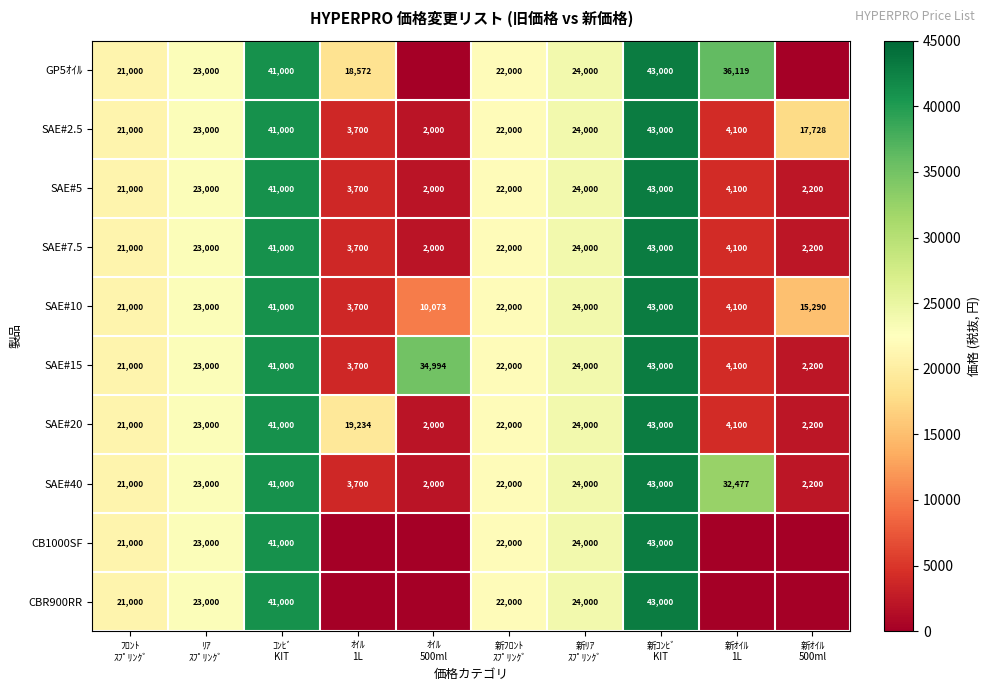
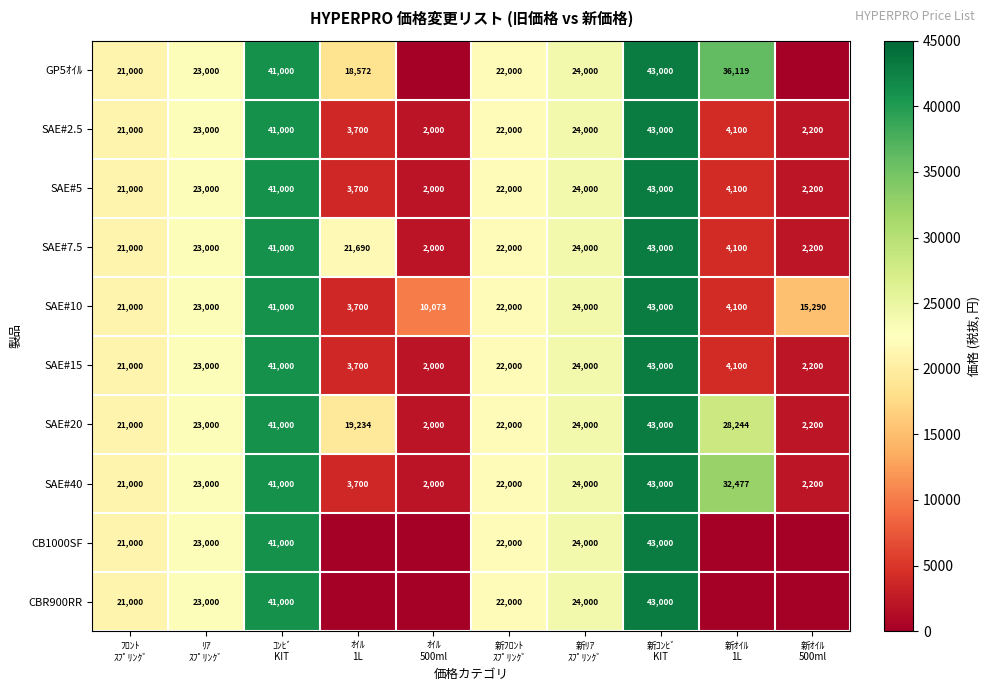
SAE#2.5, 新ｵｲﾙ 500ml: 17,728 -> 2,200
SAE#7.5, ｵｲﾙ 1L: 3,700 -> 21,690
SAE#15, ｵｲﾙ 500ml: 34,994 -> 2,000
SAE#20, 新ｵｲﾙ 1L: 4,100 -> 28,244
